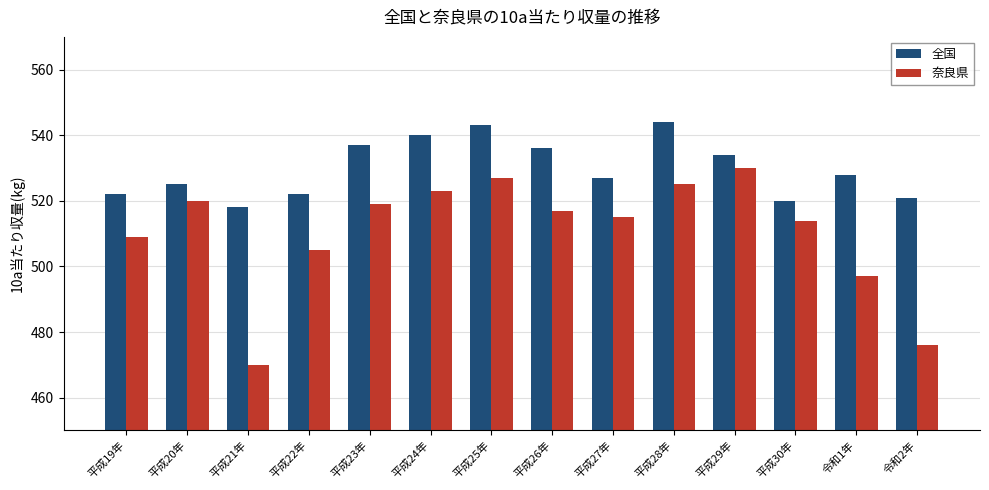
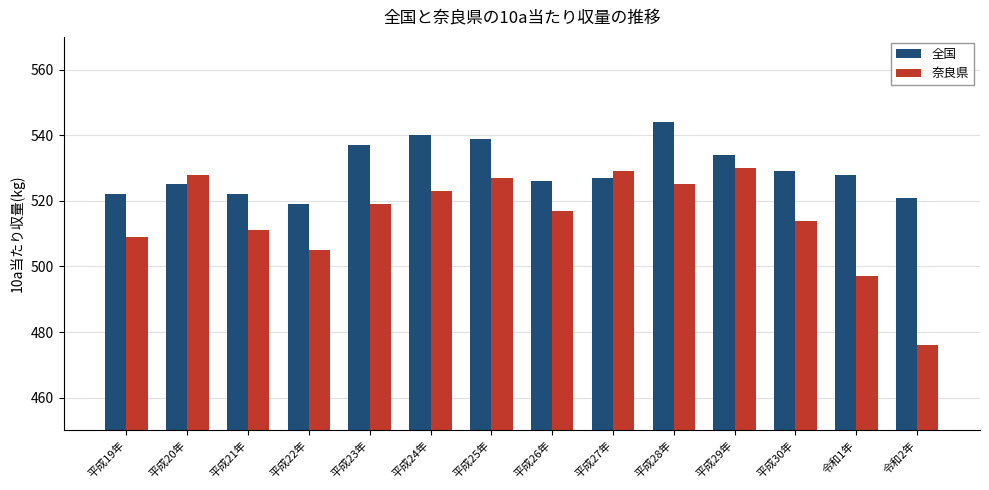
奈良県, 平成20年: 520 -> 528
全国, 平成21年: 518 -> 522
奈良県, 平成21年: 470 -> 511
全国, 平成22年: 522 -> 519
全国, 平成25年: 543 -> 539
全国, 平成26年: 536 -> 526
奈良県, 平成27年: 515 -> 529
全国, 平成30年: 520 -> 529
